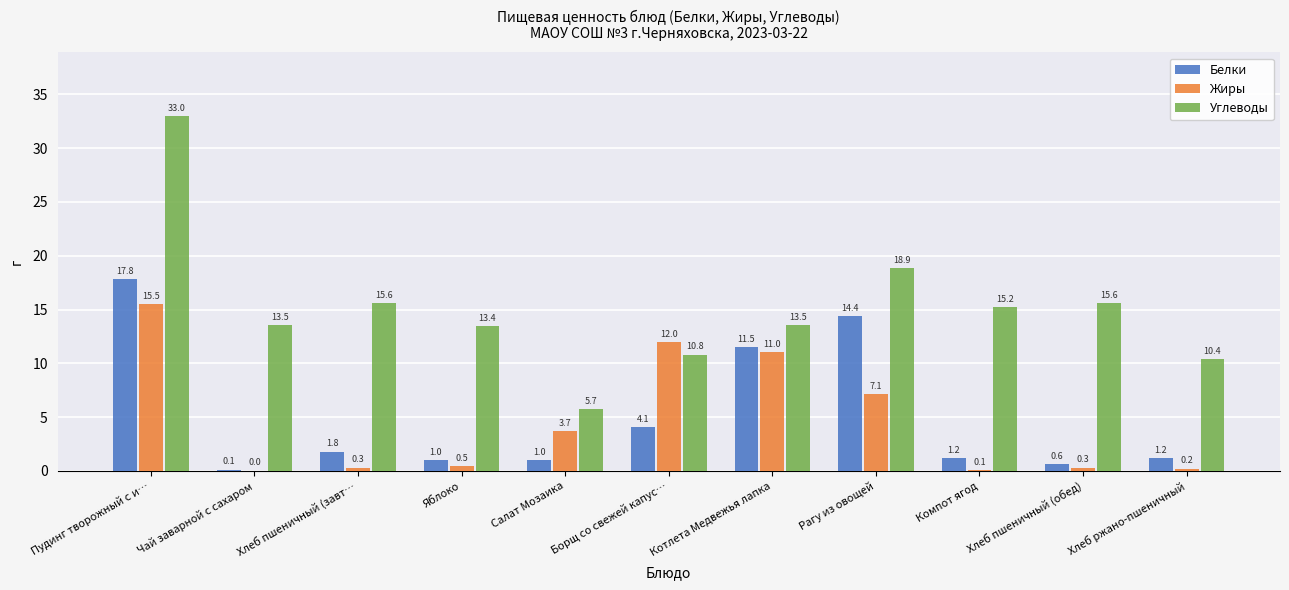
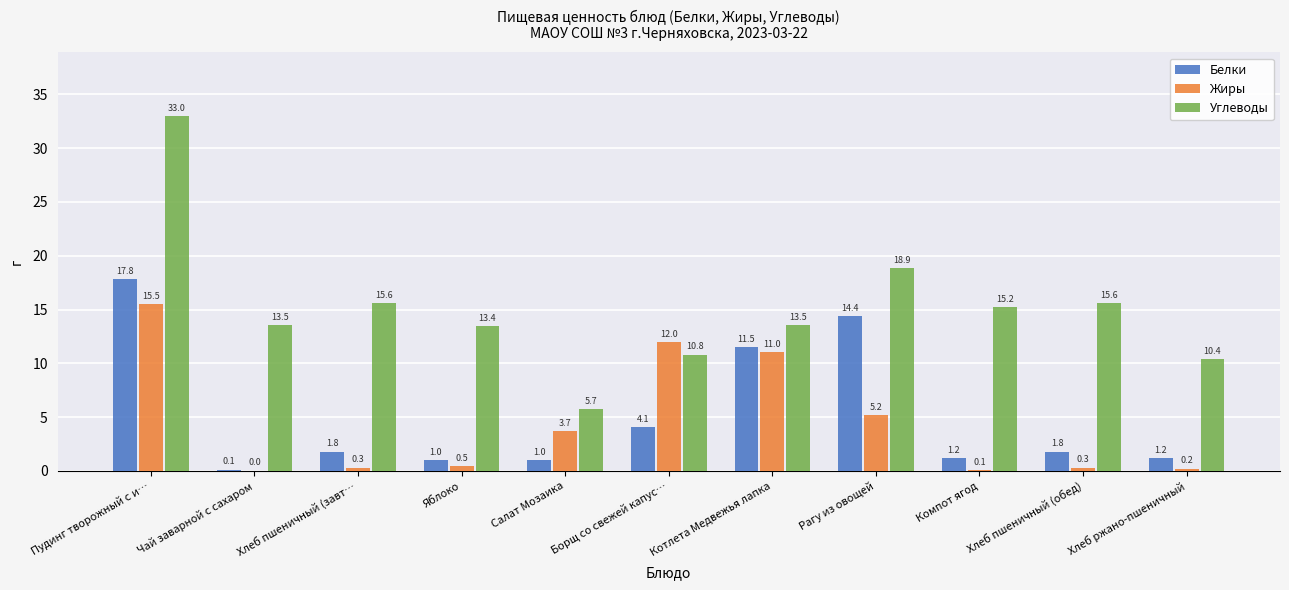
Жиры, Рагу из овощей: 7.1 -> 5.2
Белки, Хлеб пшеничный (обед): 0.6 -> 1.8
